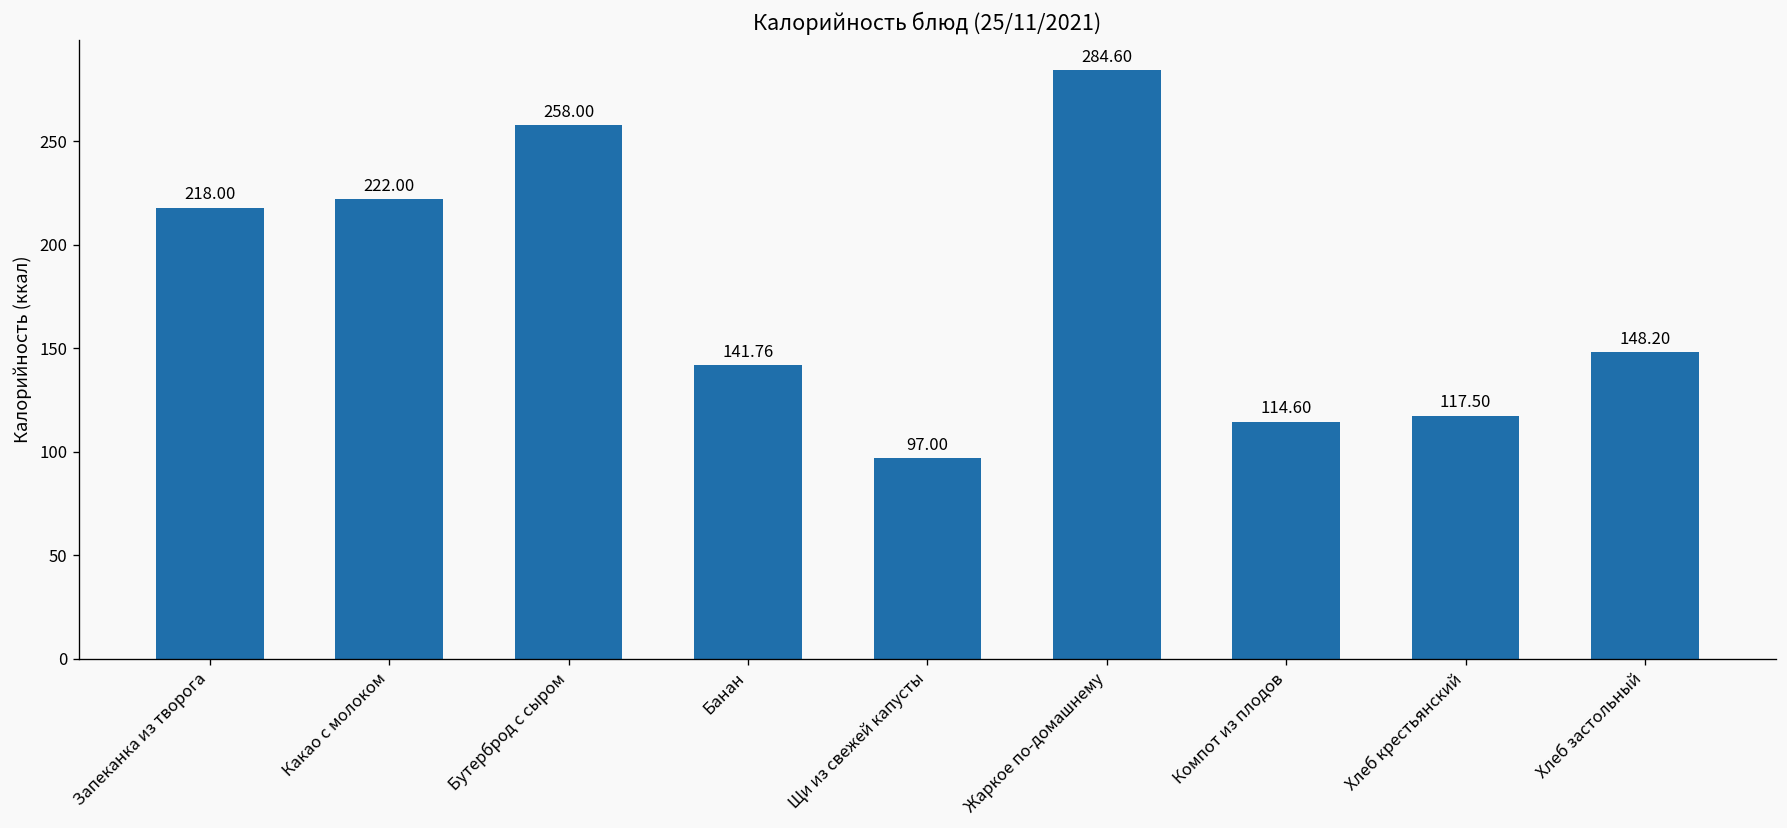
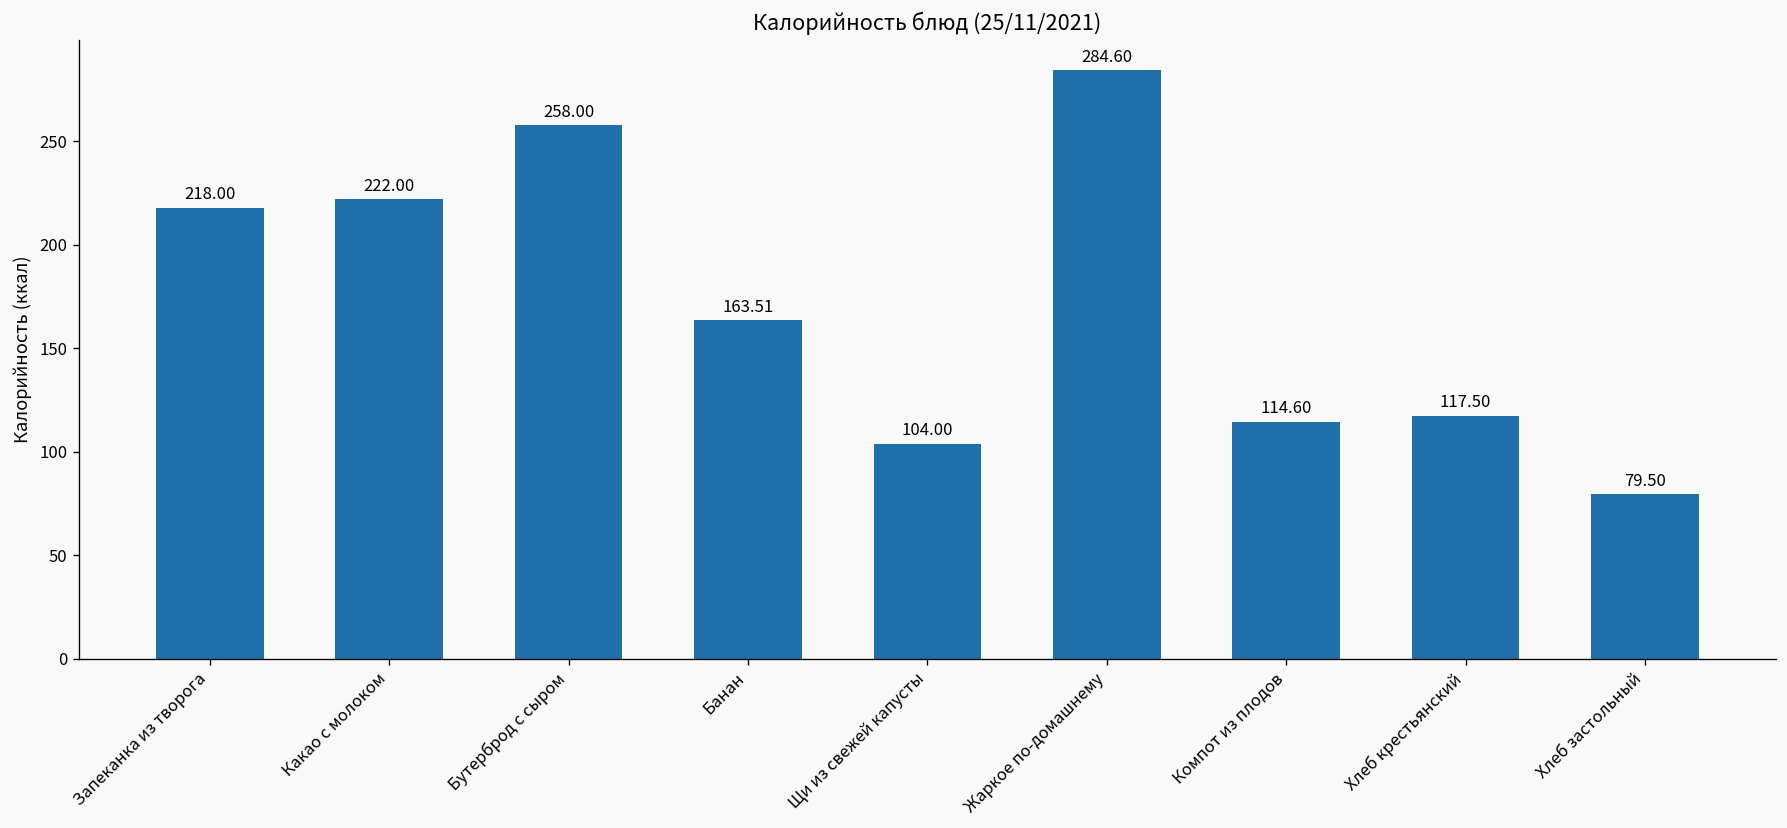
Банан: 141.76 -> 163.51
Щи из свежей капусты: 97.00 -> 104.00
Хлеб застольный: 148.20 -> 79.50
